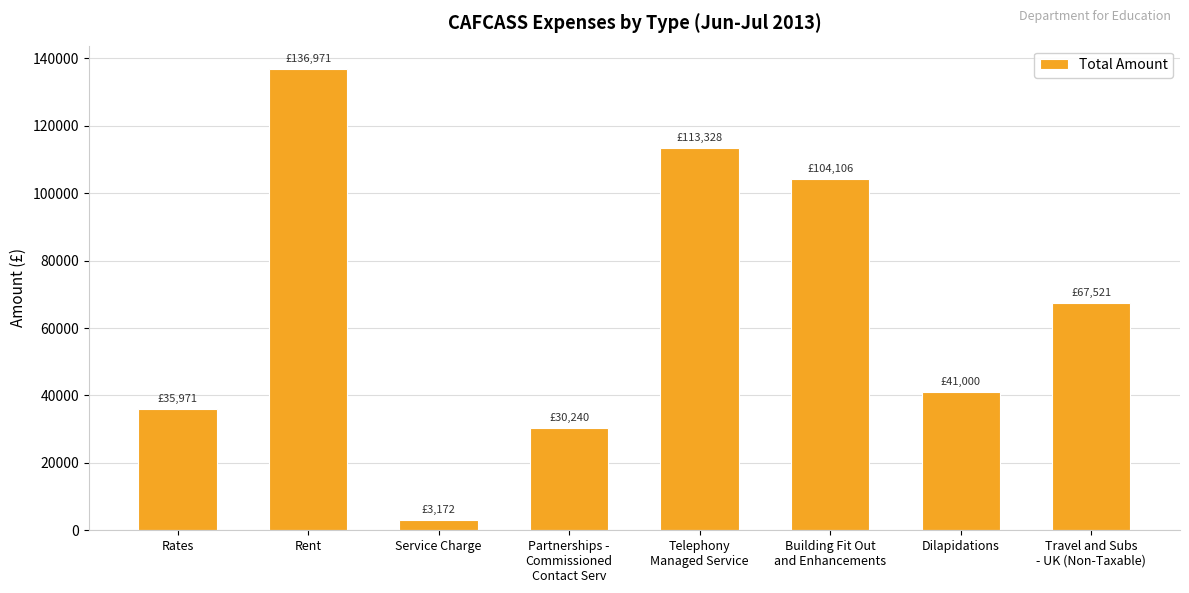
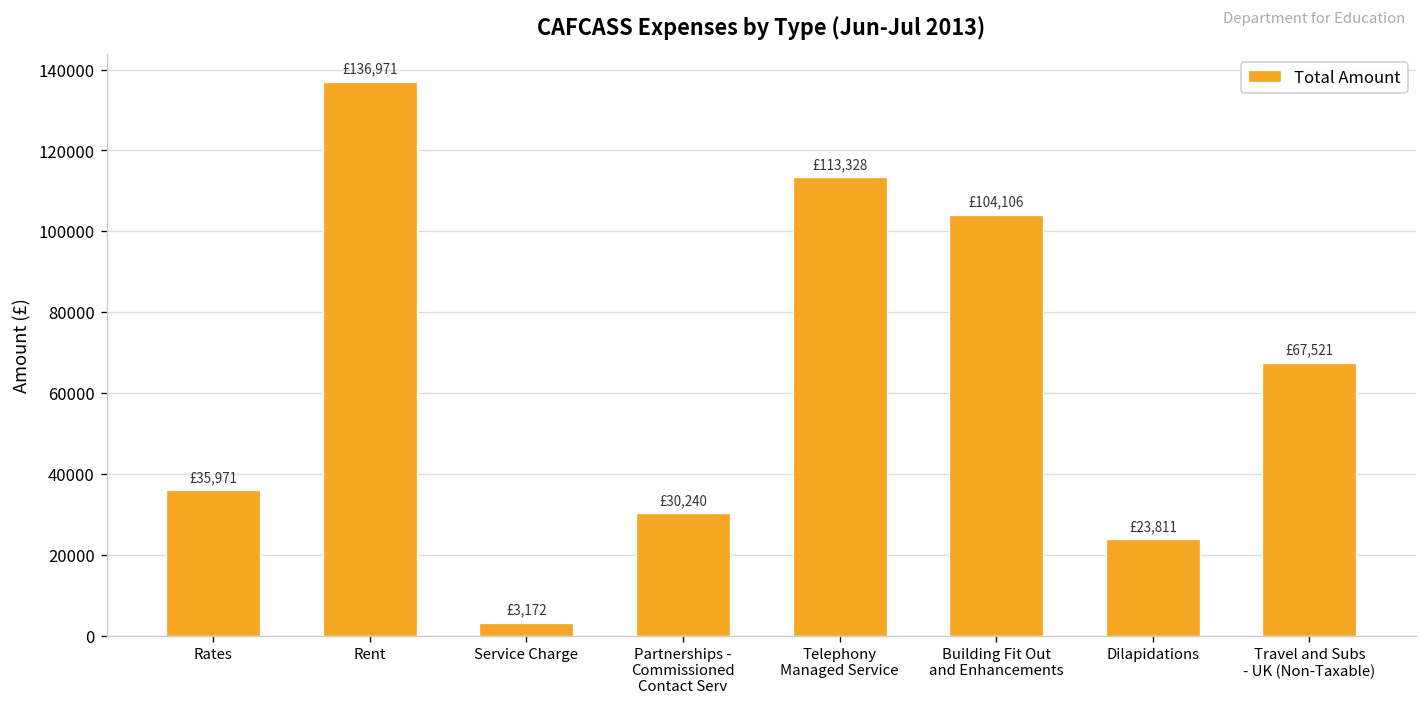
Dilapidations: £41,000 -> £23,811
